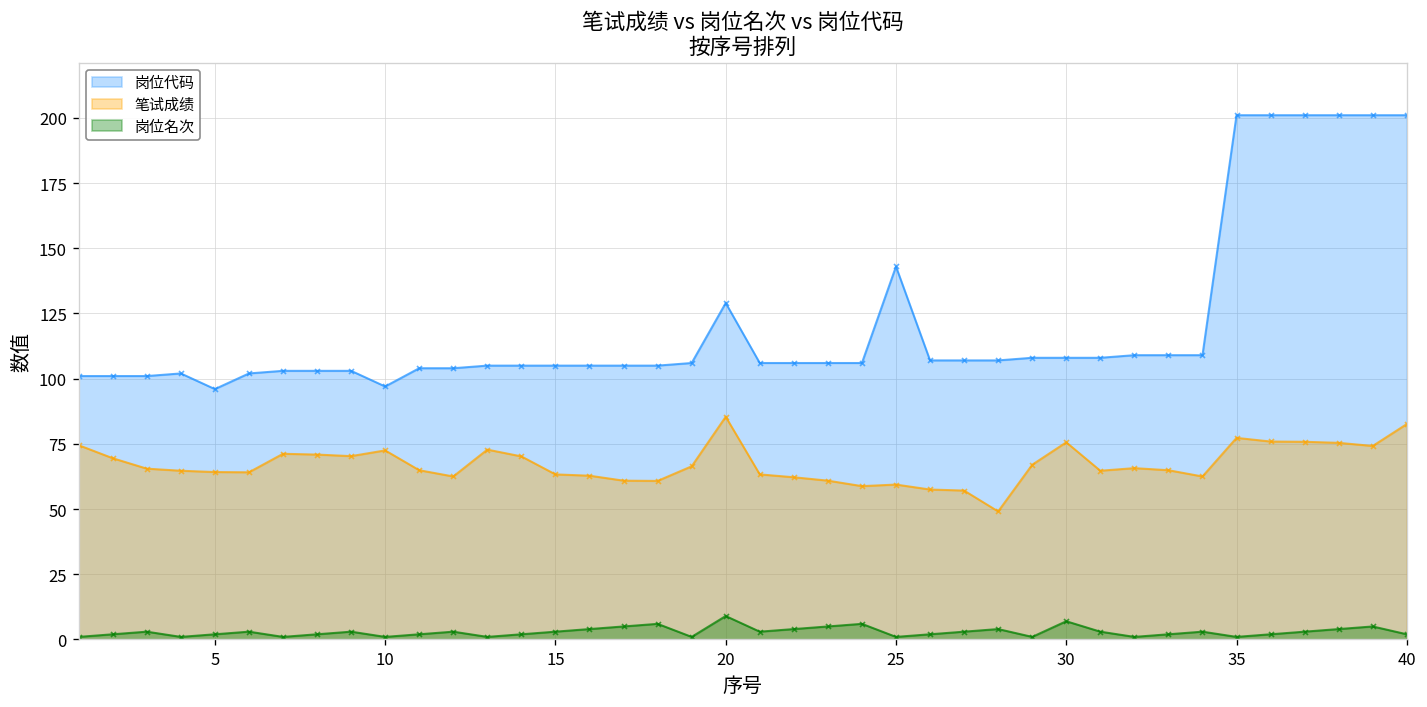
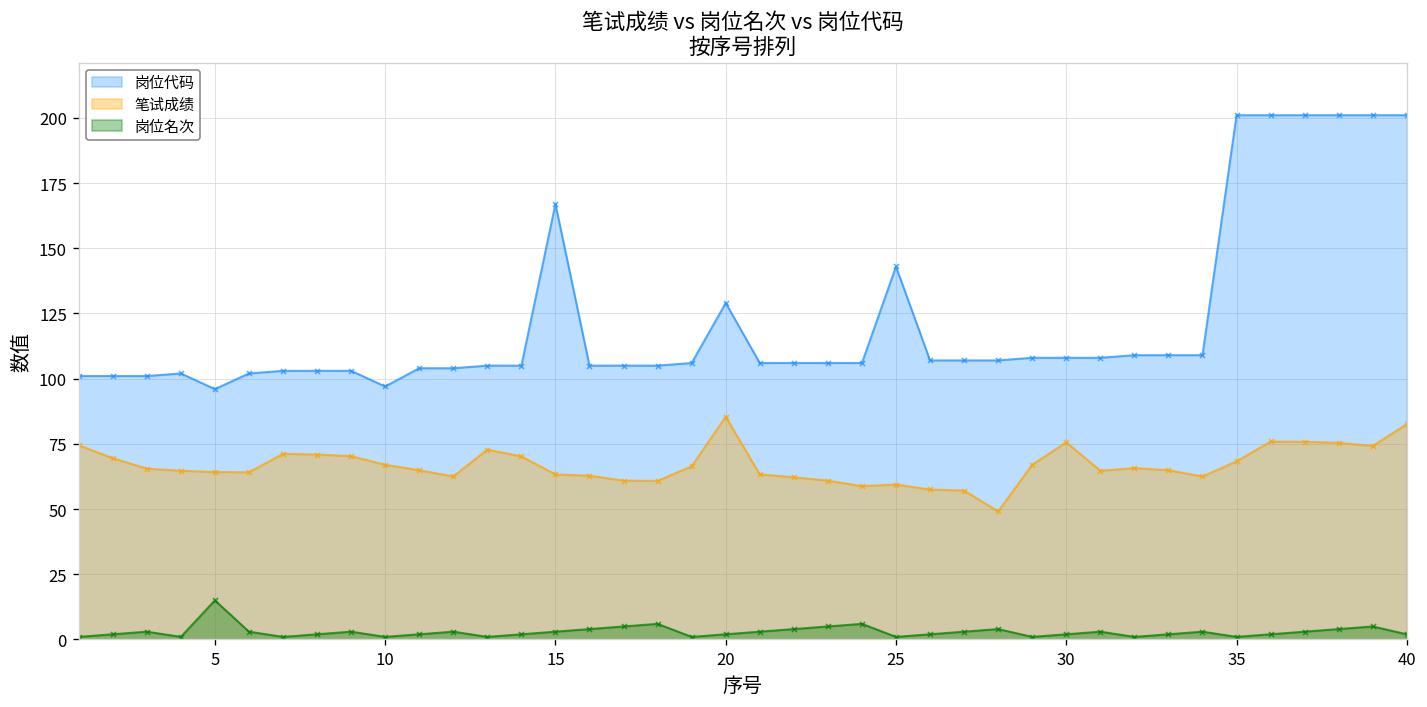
岗位名次, 5: 2 -> 15
笔试成绩, 10: 73 -> 67
岗位代码, 15: 105 -> 167
岗位名次, 20: 9 -> 2
岗位名次, 30: 7 -> 2
笔试成绩, 35: 77 -> 68
